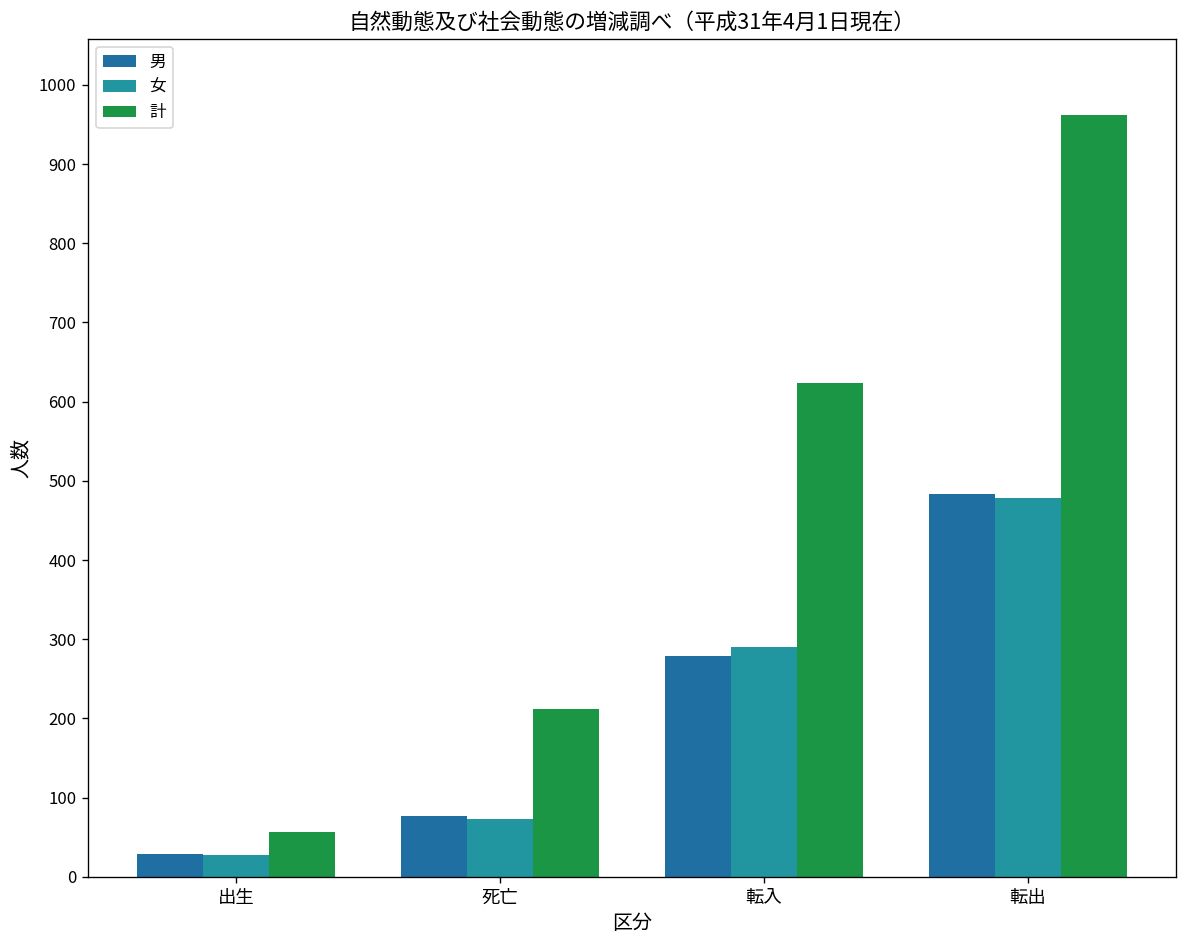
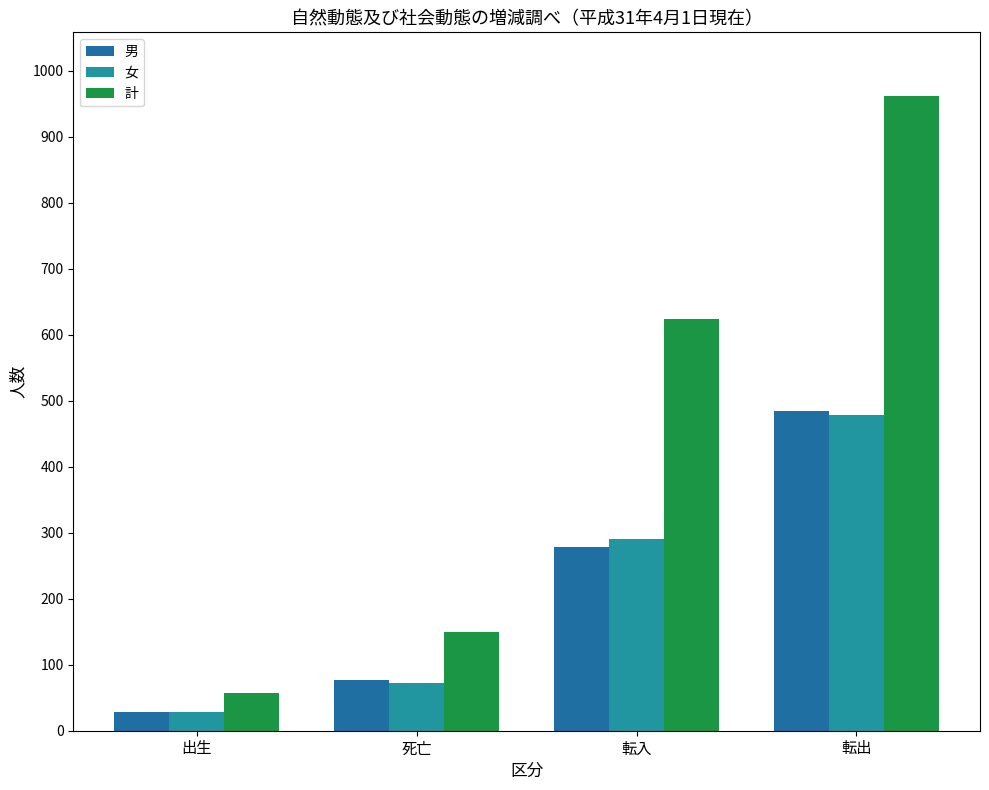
計, 死亡: 210 -> 150
